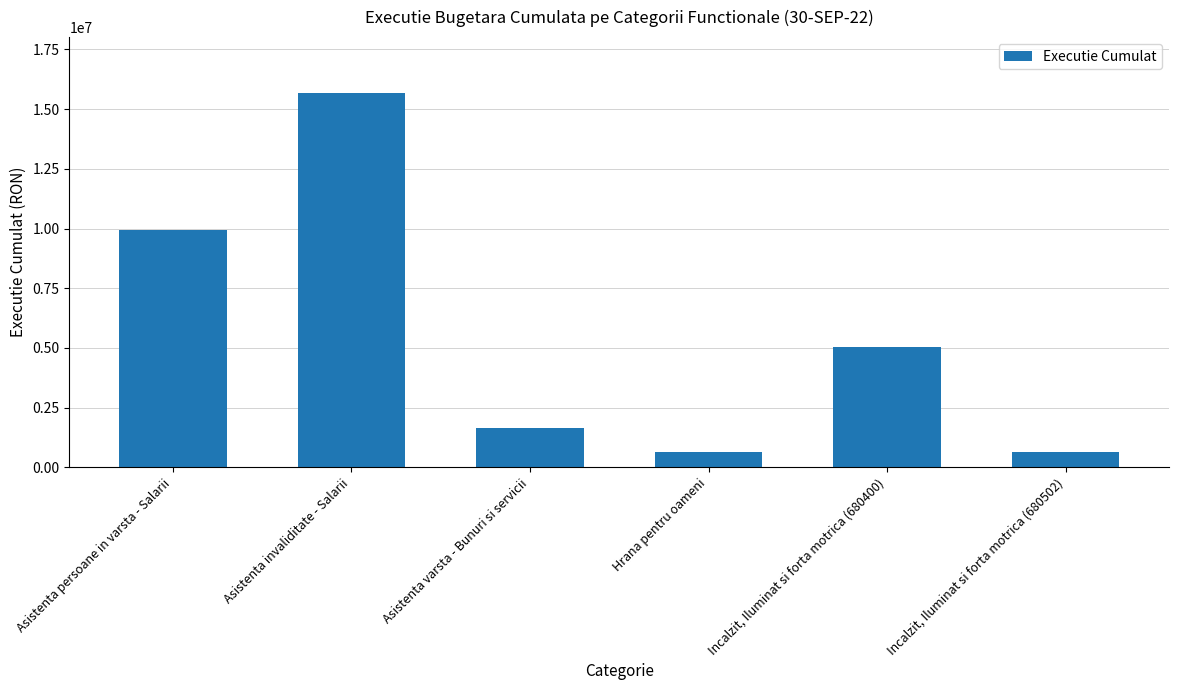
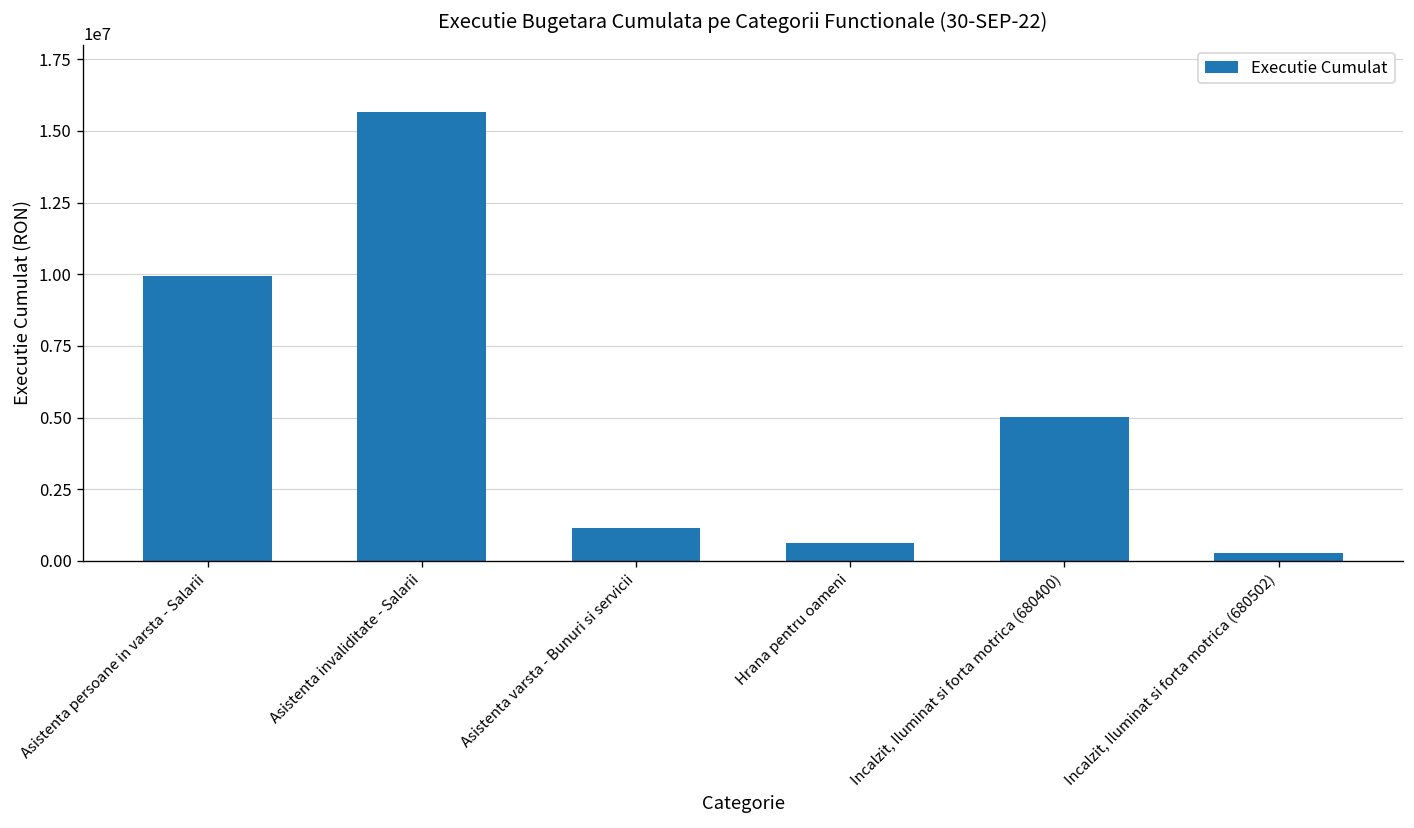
Asistenta varsta - Bunuri si servicii: 1600000 -> 1200000
Incalzit, Iluminat si forta motrica (680502): 600000 -> 300000
